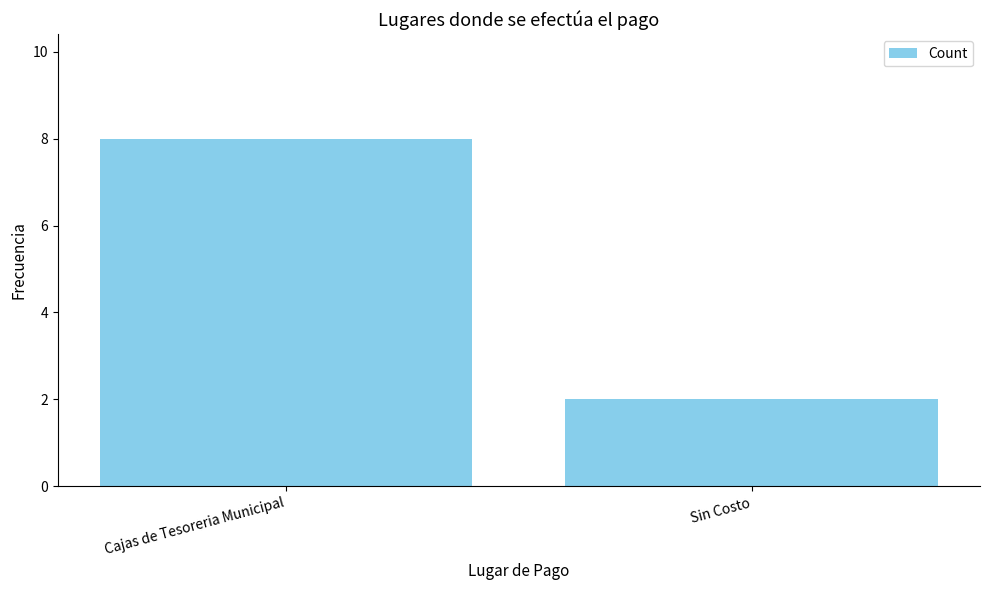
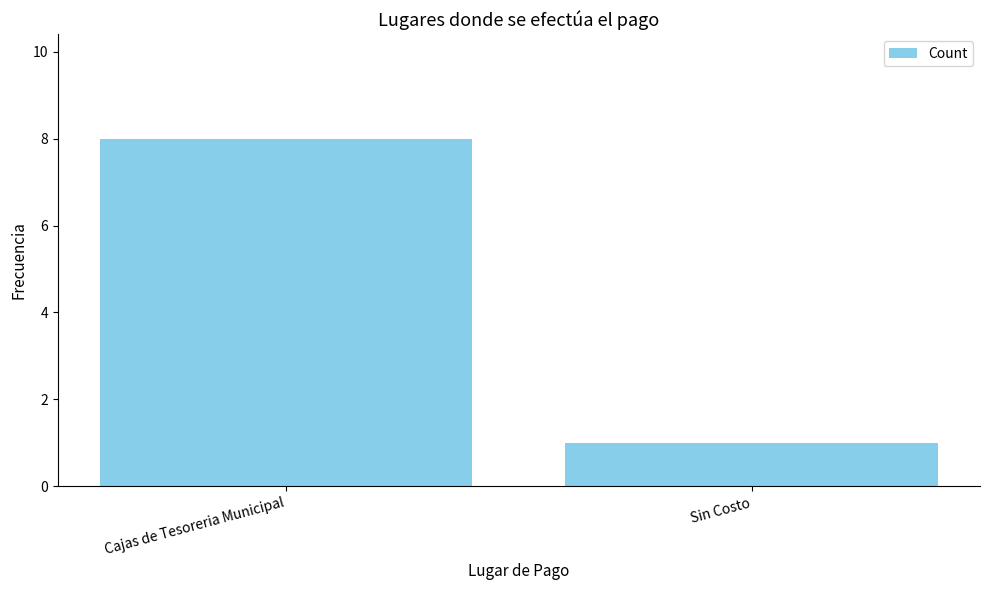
Sin Costo: 2 -> 1
